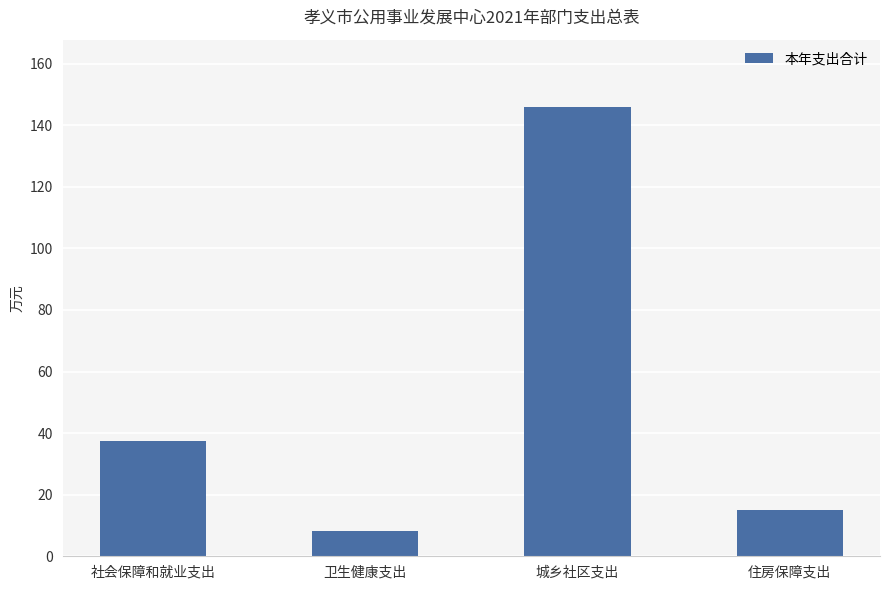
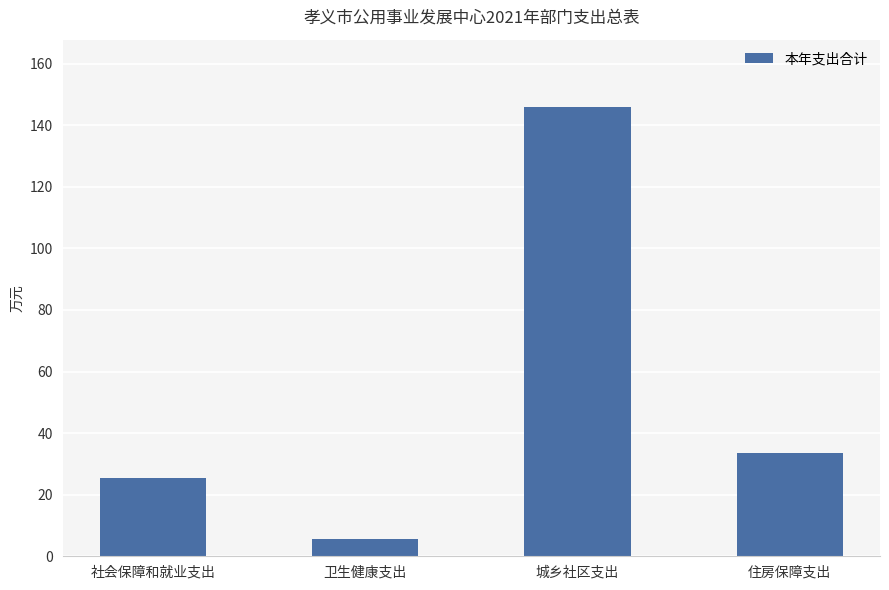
社会保障和就业支出: 38 -> 26
卫生健康支出: 8 -> 5
住房保障支出: 15 -> 34
